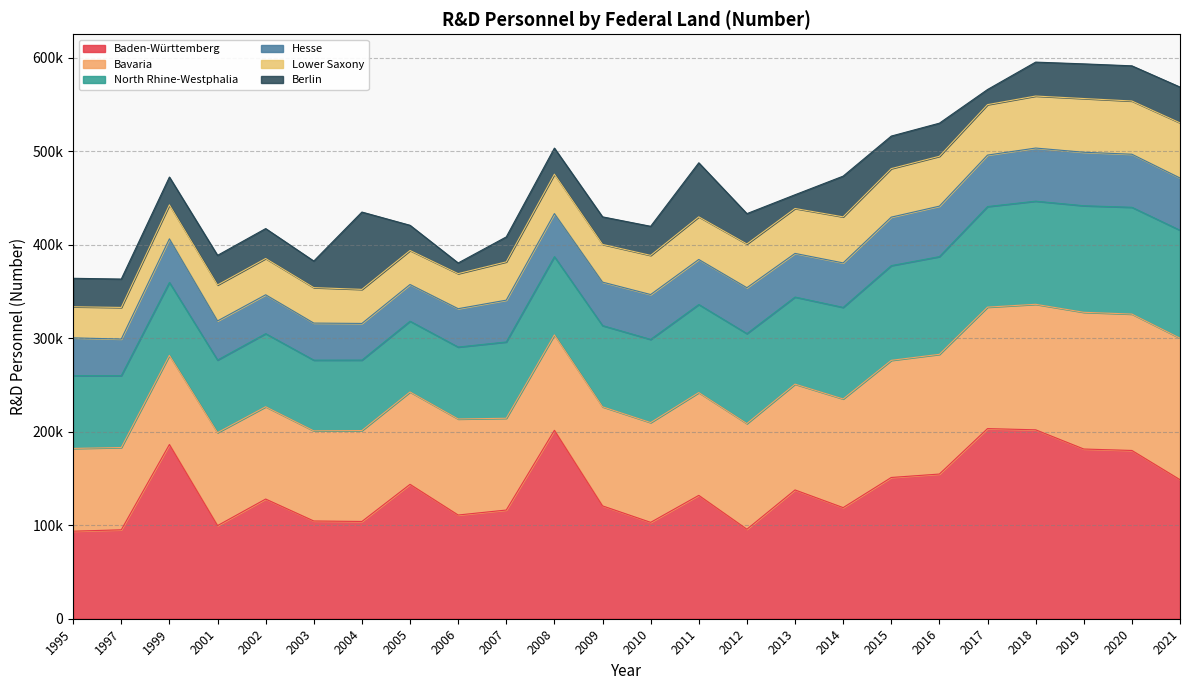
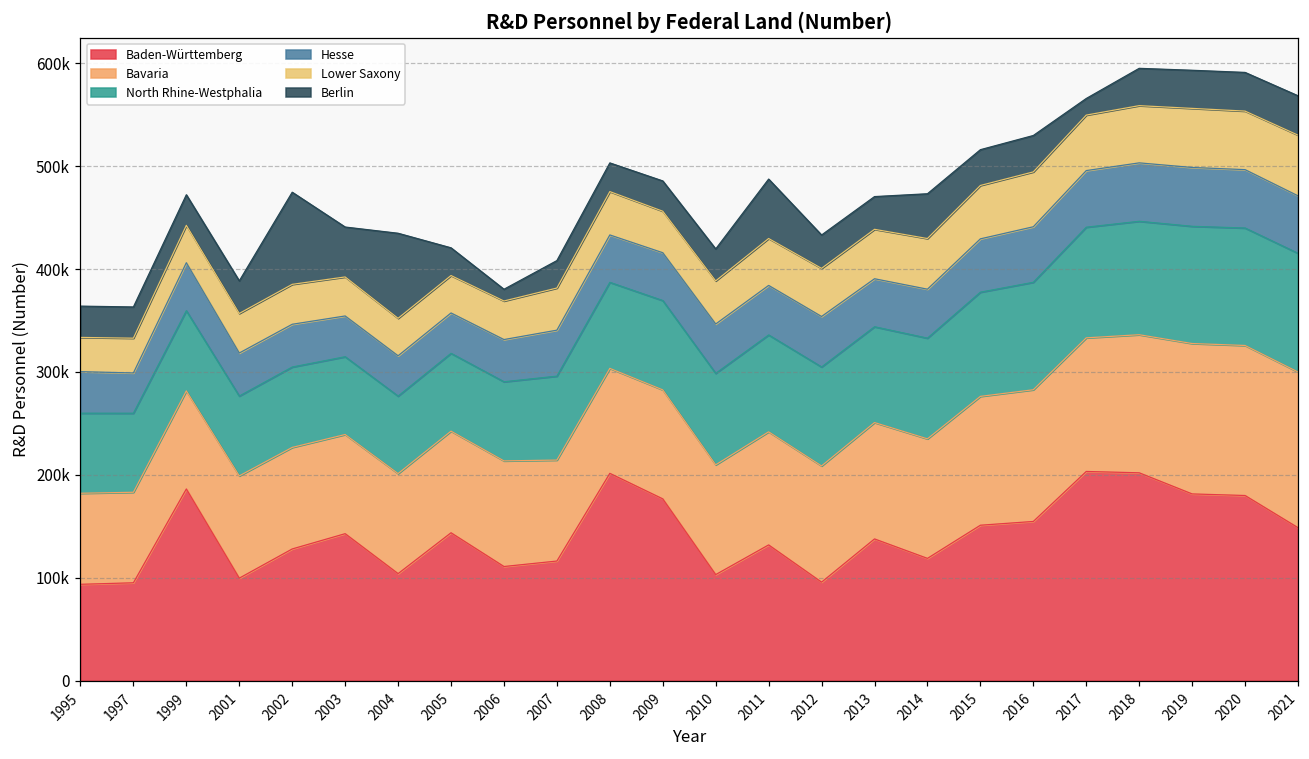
Berlin, 2002: 30000 -> 90000
Baden-Württemberg, 2003: 100000 -> 140000
Berlin, 2003: 30000 -> 50000
Baden-Württemberg, 2009: 120000 -> 180000
Berlin, 2013: 10000 -> 30000
